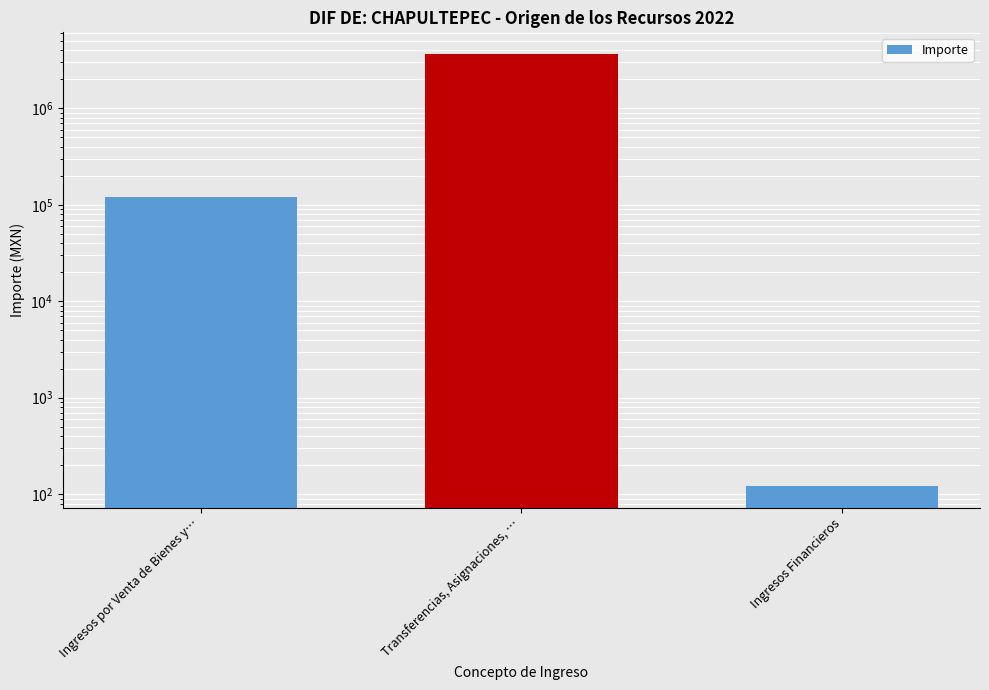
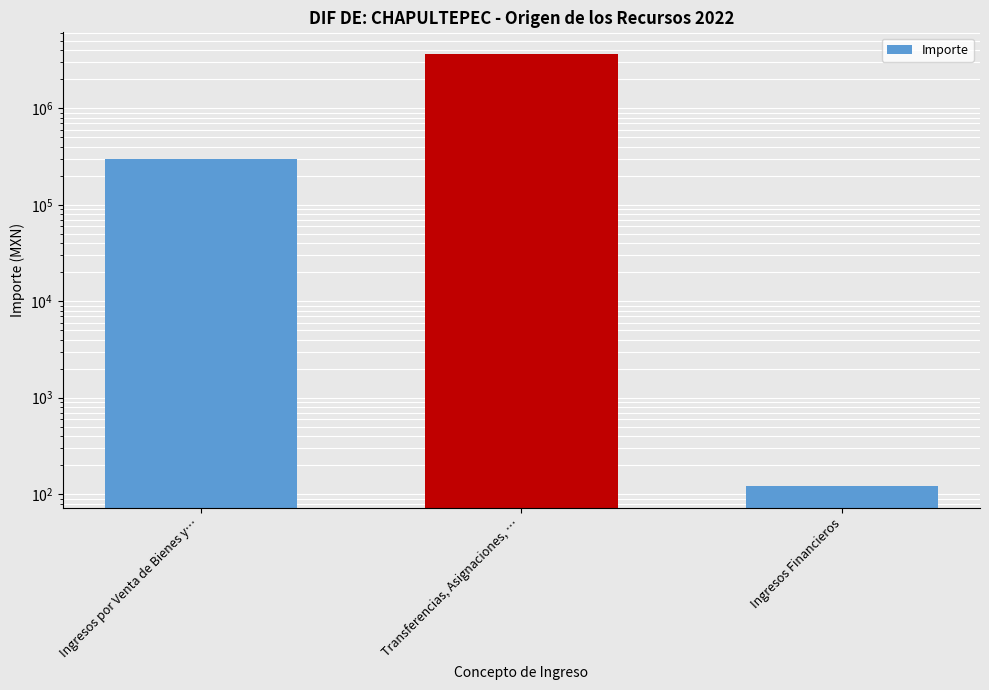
Ingresos por Venta de Bienes y…: 120000 -> 300000
